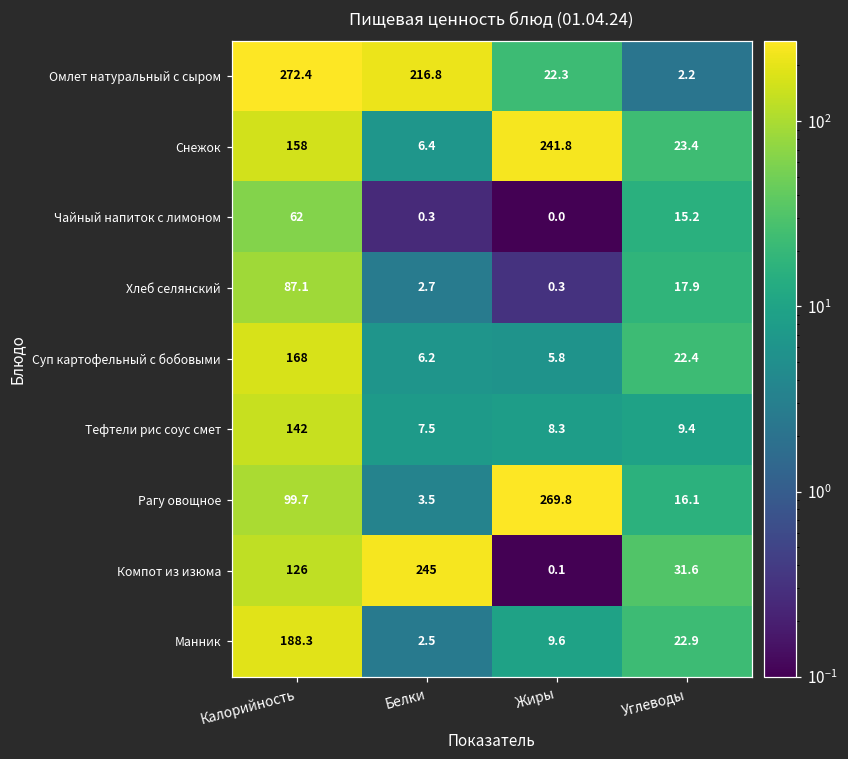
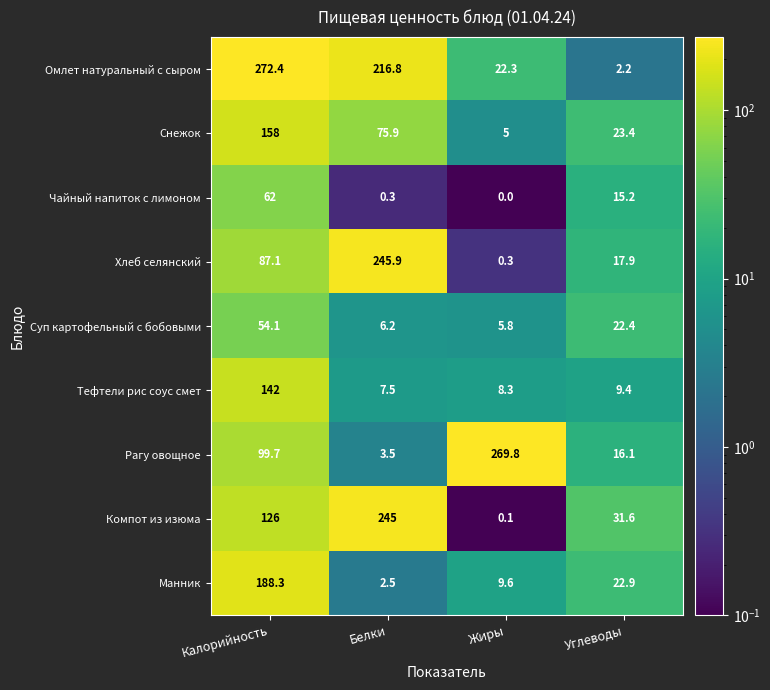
Снежок, Белки: 6.4 -> 75.9
Снежок, Жиры: 241.8 -> 5
Хлеб селянский, Белки: 2.7 -> 245.9
Суп картофельный с бобовыми, Калорийность: 168 -> 54.1
